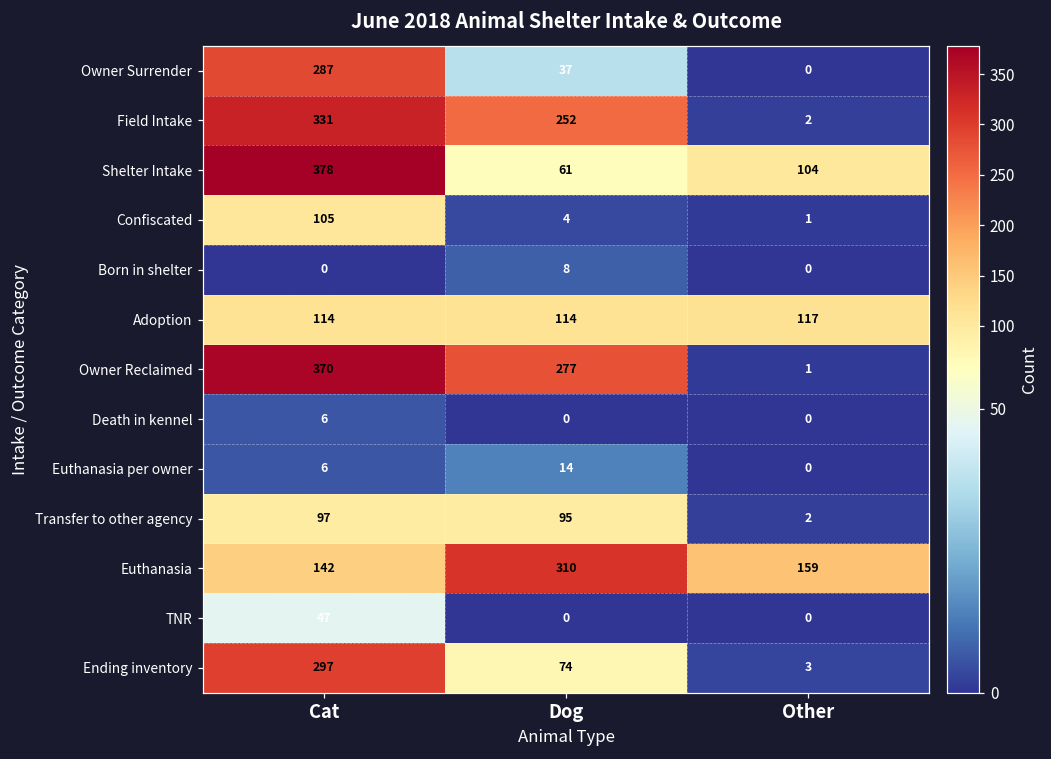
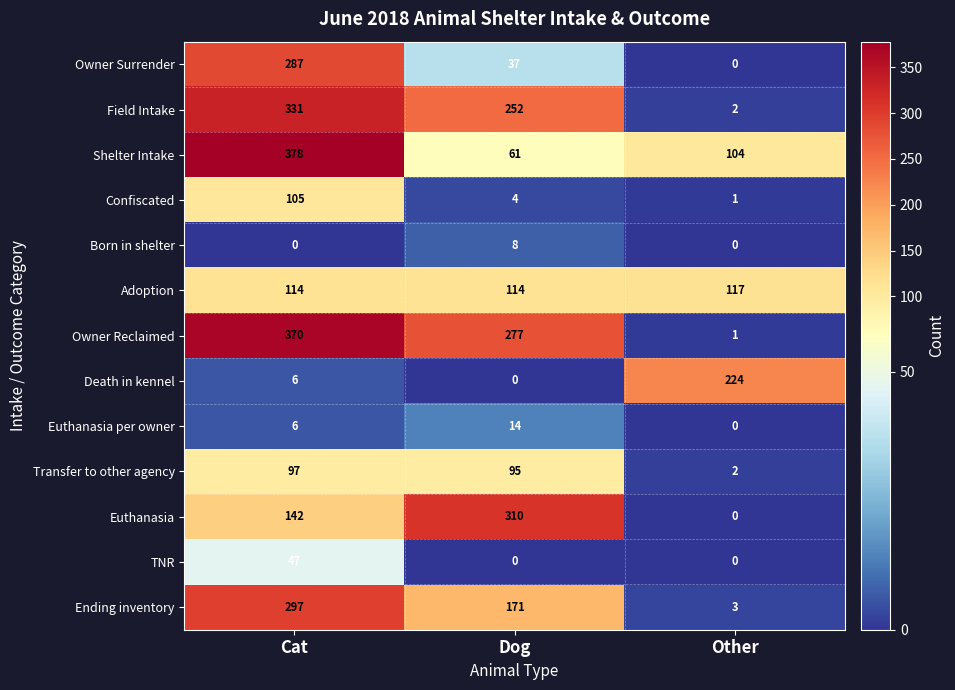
Death in kennel, Other: 0 -> 224
Euthanasia, Other: 159 -> 0
Ending inventory, Dog: 74 -> 171
